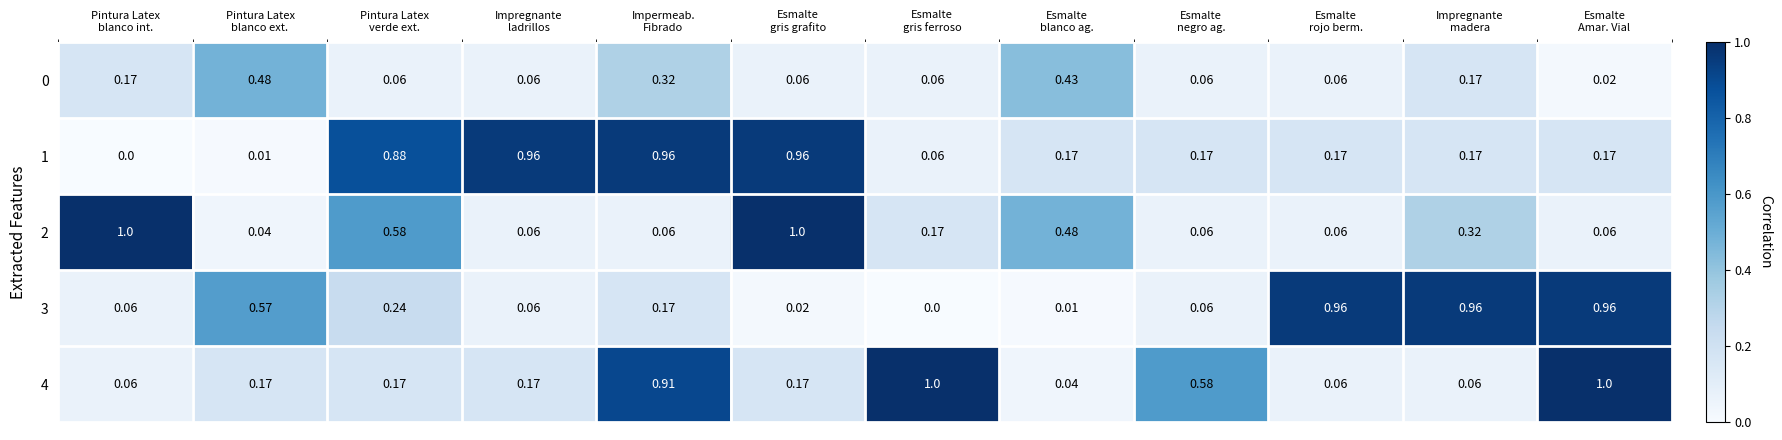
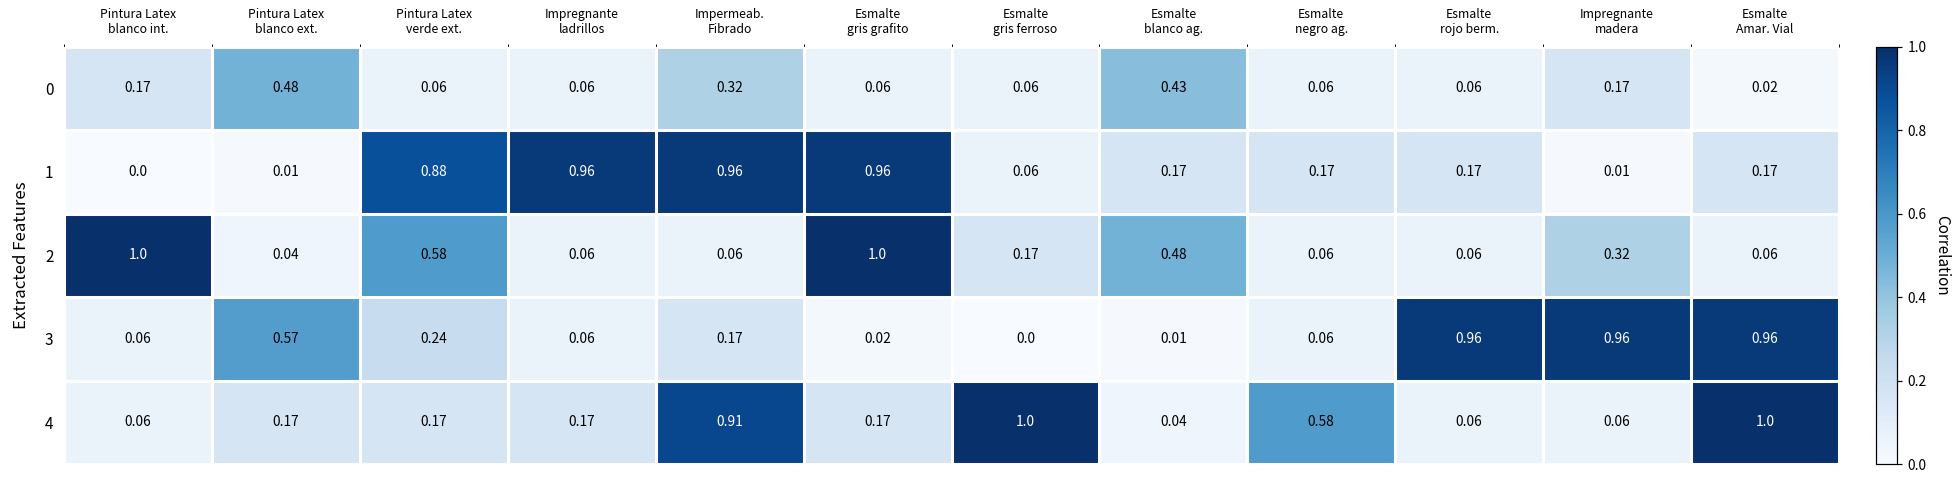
1, Impregnante madera: 0.17 -> 0.01
